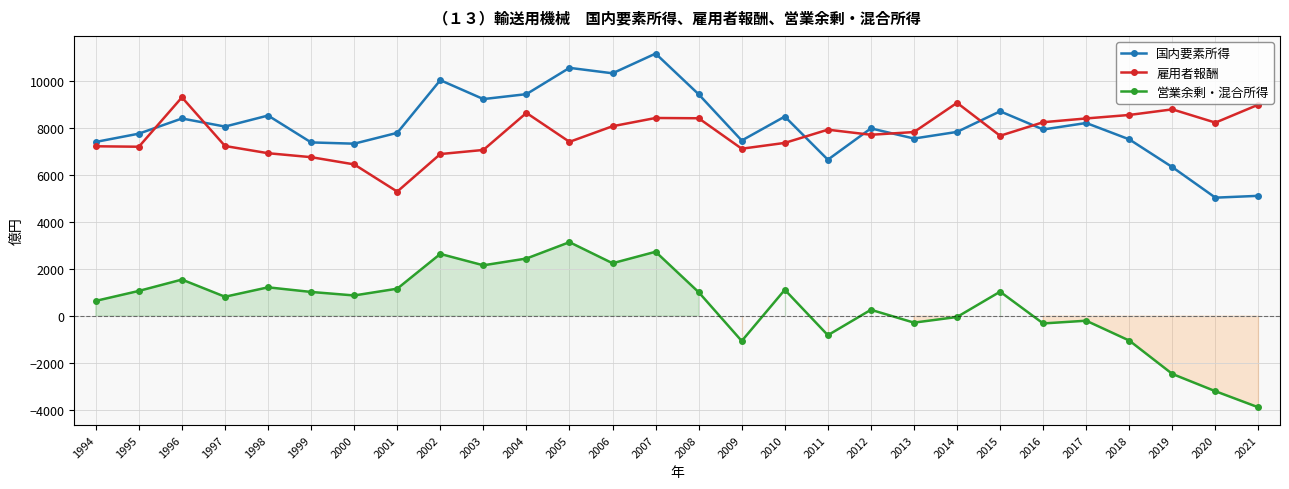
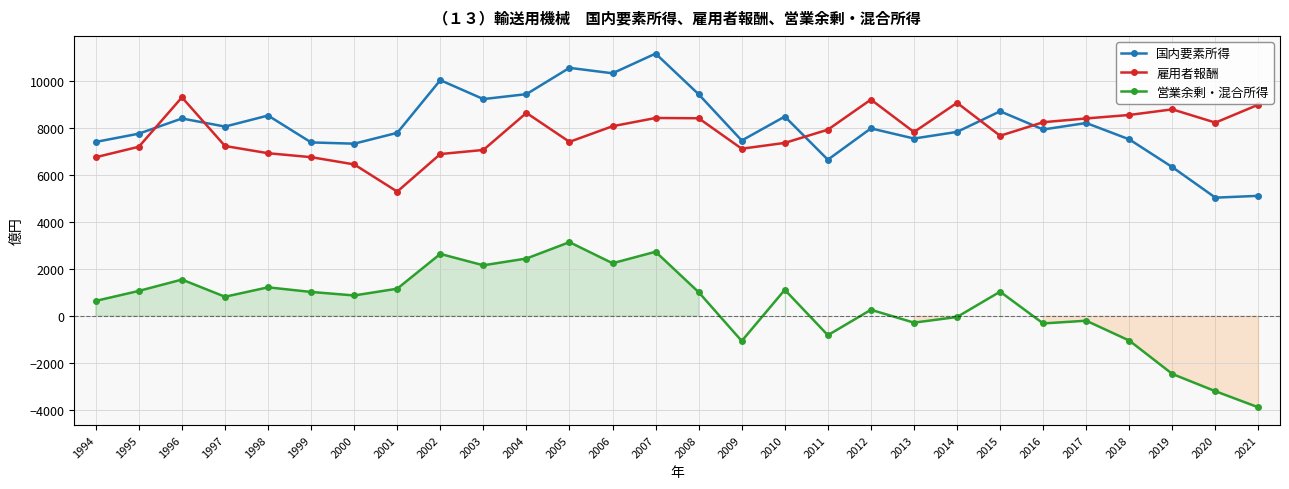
雇用者報酬, 1994: 7200 -> 6800
雇用者報酬, 2012: 7700 -> 9200
